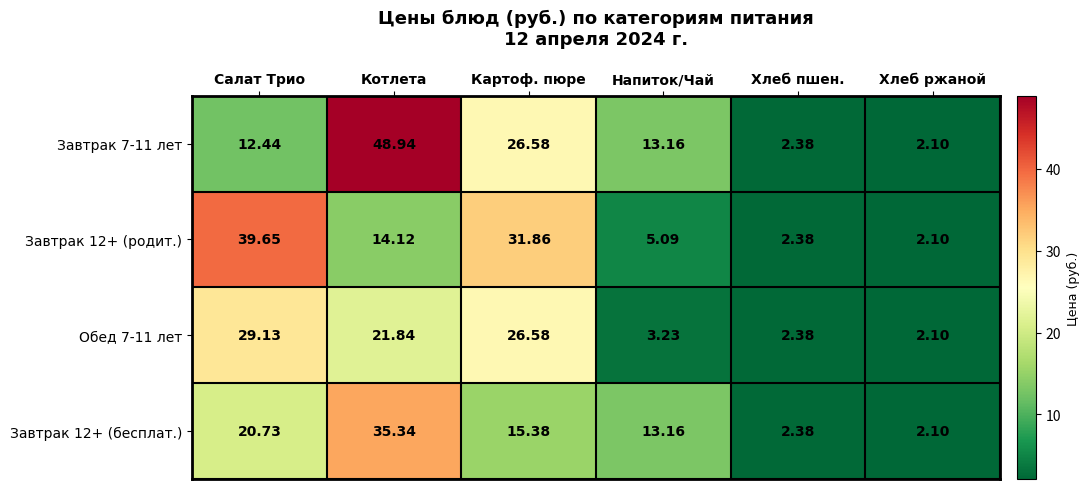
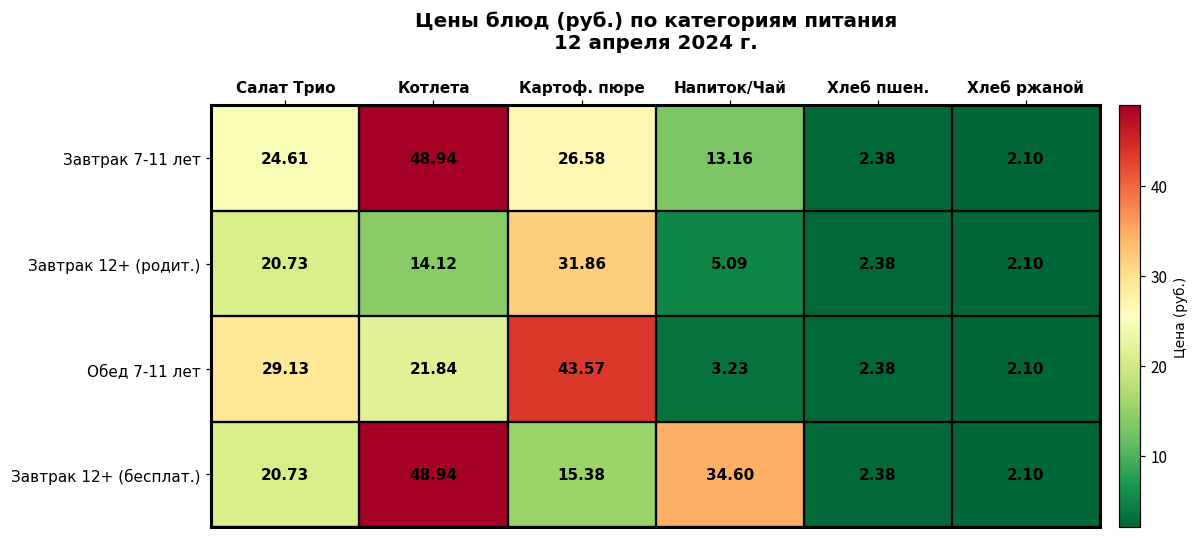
Завтрак 7-11 лет, Салат Трио: 12.44 -> 24.61
Завтрак 12+ (родит.), Салат Трио: 39.65 -> 20.73
Обед 7-11 лет, Картоф. пюре: 26.58 -> 43.57
Завтрак 12+ (бесплат.), Котлета: 35.34 -> 48.94
Завтрак 12+ (бесплат.), Напиток/Чай: 13.16 -> 34.60
